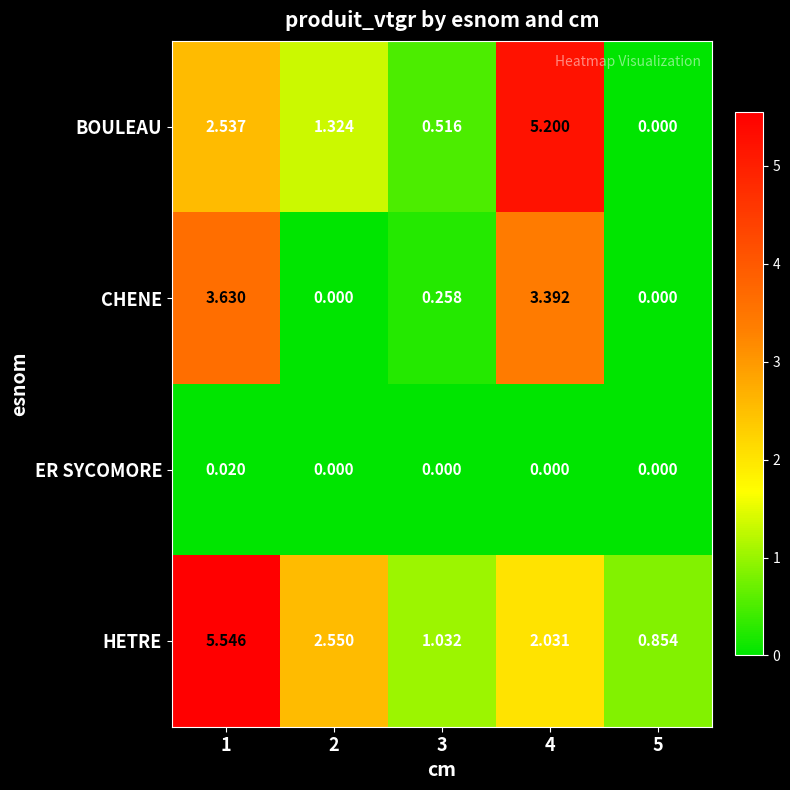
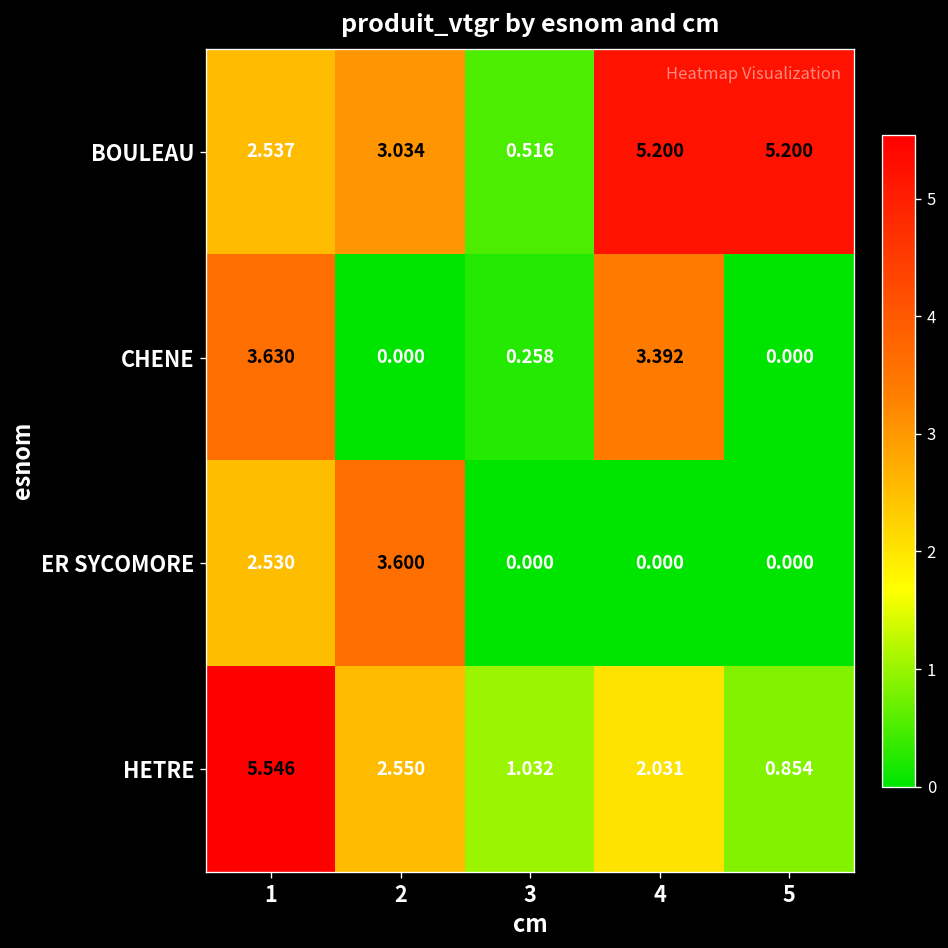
BOULEAU, 2: 1.324 -> 3.034
BOULEAU, 5: 0.000 -> 5.200
ER SYCOMORE, 1: 0.020 -> 2.530
ER SYCOMORE, 2: 0.000 -> 3.600
